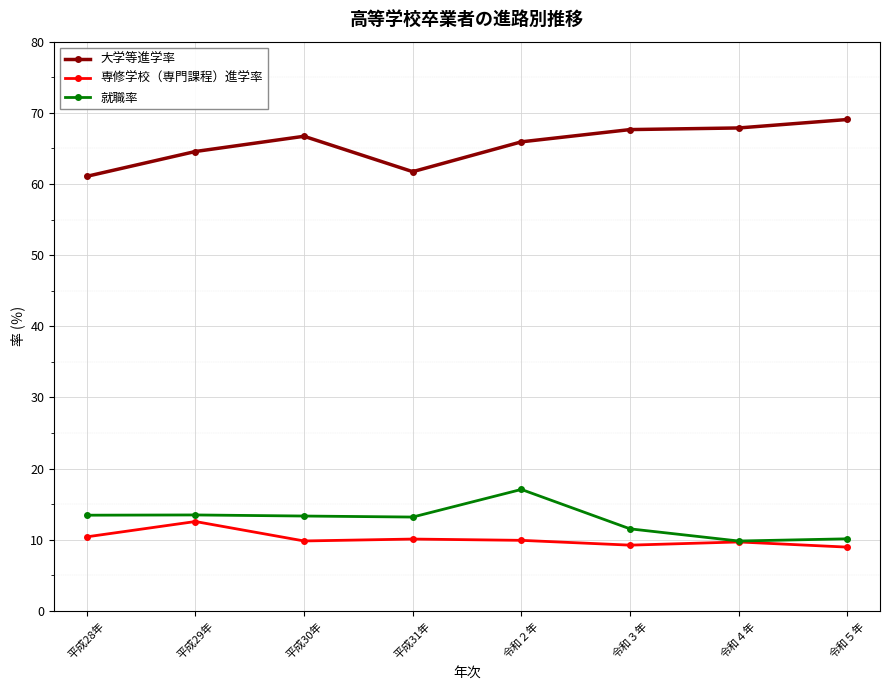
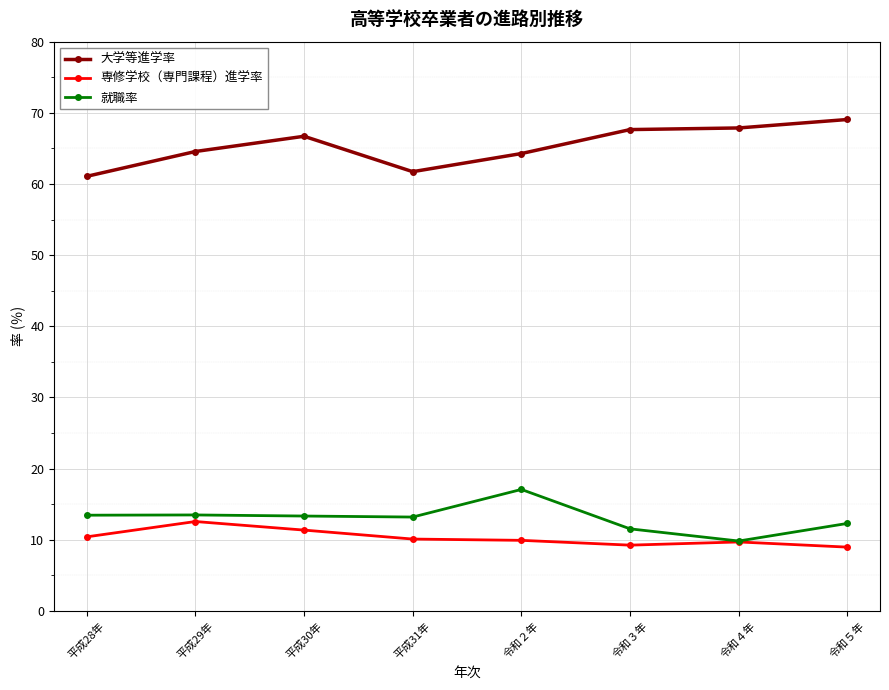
専修学校（専門課程）進学率, 平成30年: 10 -> 11
大学等進学率, 令和２年: 66 -> 64
就職率, 令和５年: 10 -> 12
